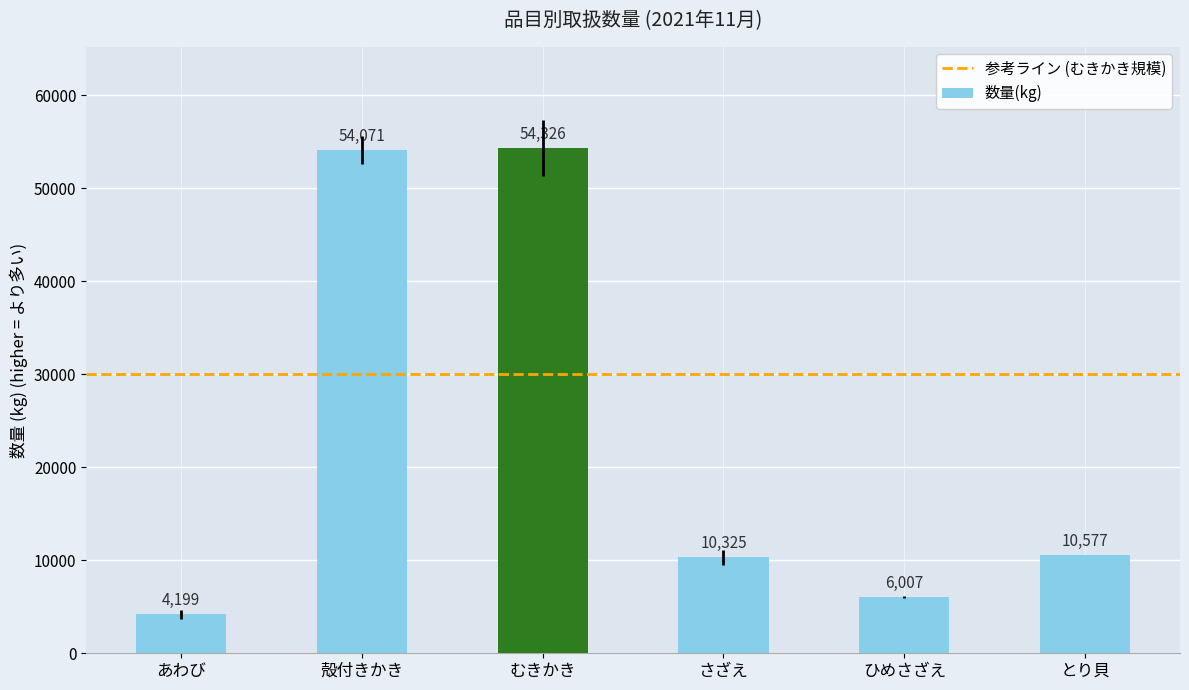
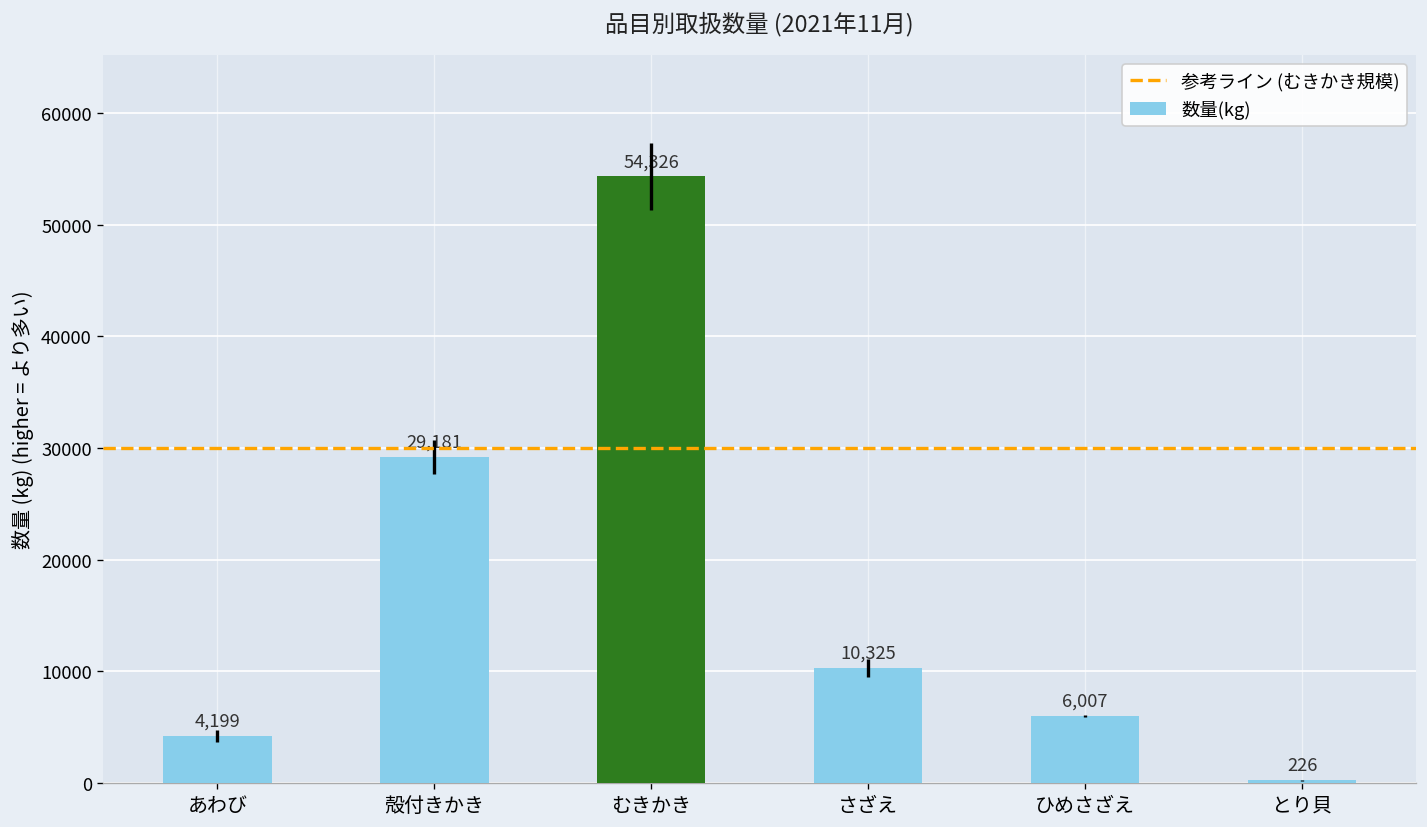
殻付きかき: 54,071 -> 29,181
とり貝: 10,577 -> 226
